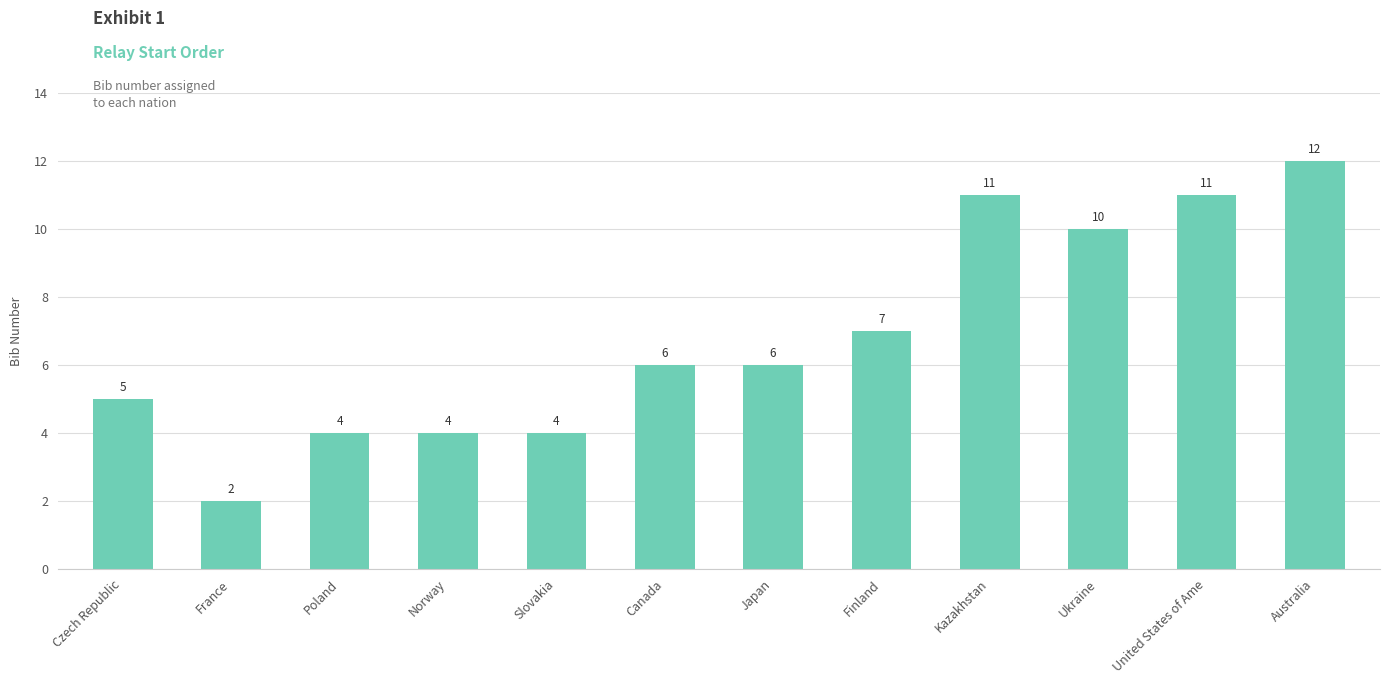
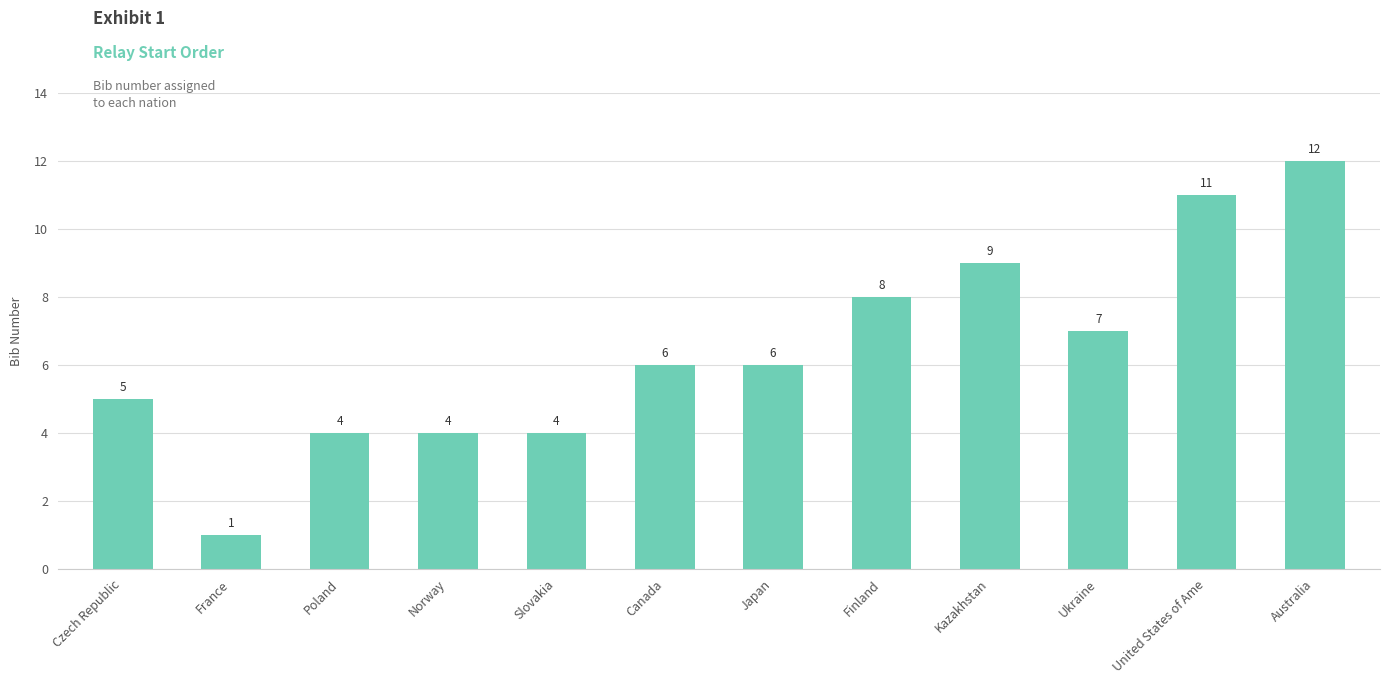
France: 2 -> 1
Finland: 7 -> 8
Kazakhstan: 11 -> 9
Ukraine: 10 -> 7
